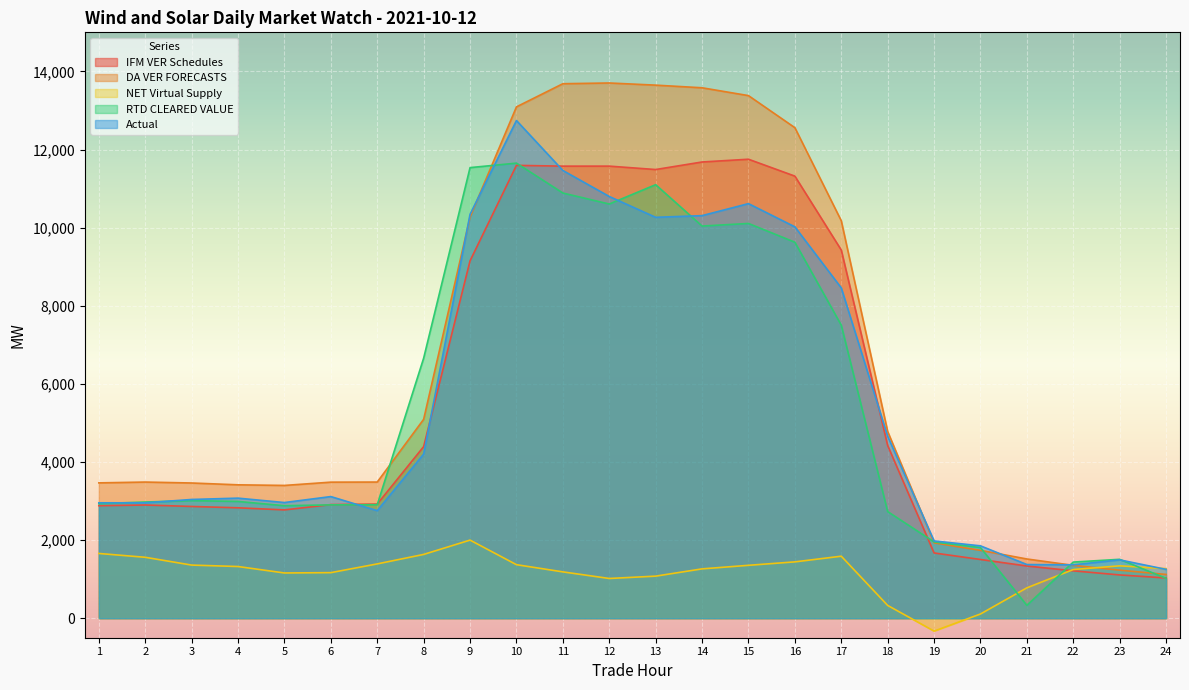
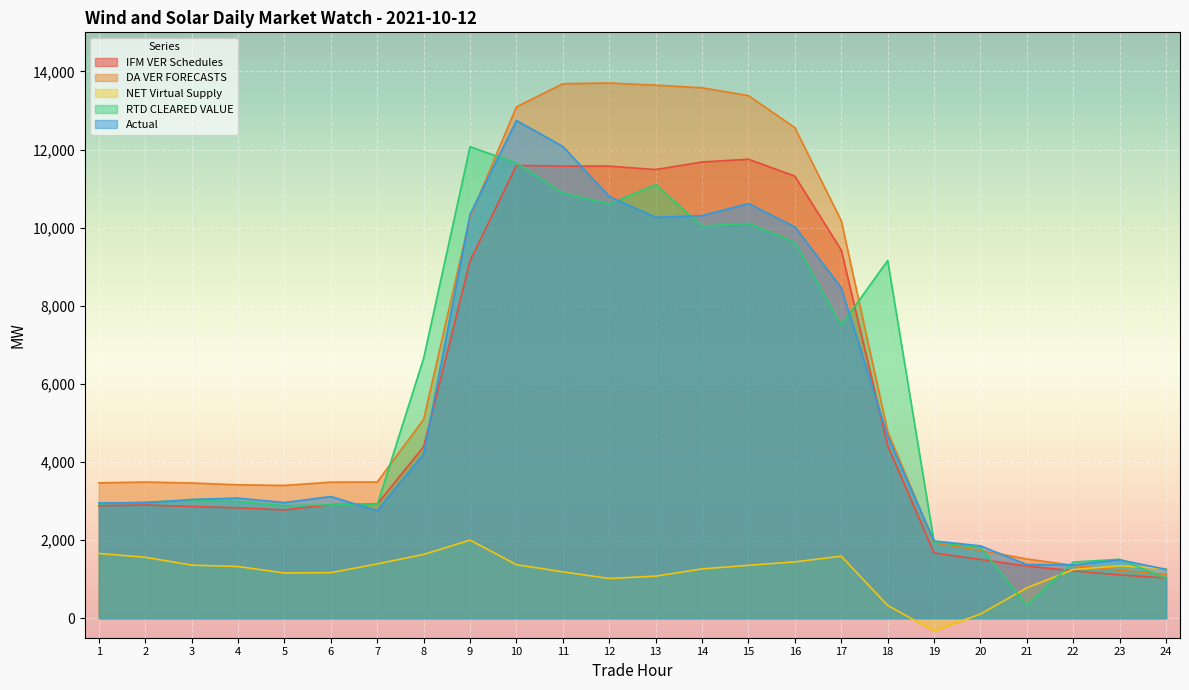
RTD CLEARED VALUE, 9: 11,500 -> 12,100
Actual, 11: 11,500 -> 12,100
RTD CLEARED VALUE, 18: 2,700 -> 9,200
